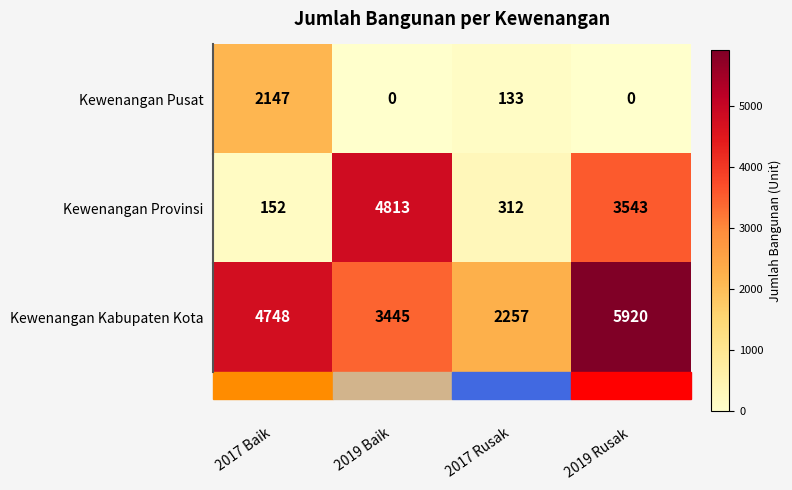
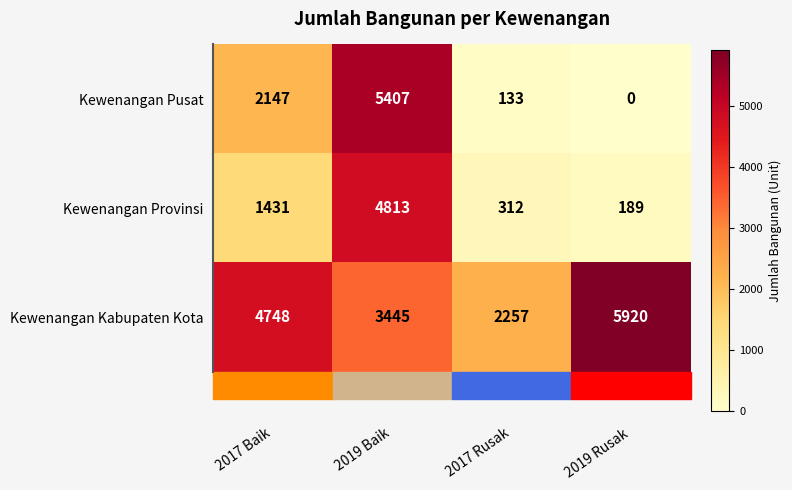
Kewenangan Pusat, 2019 Baik: 0 -> 5407
Kewenangan Provinsi, 2017 Baik: 152 -> 1431
Kewenangan Provinsi, 2019 Rusak: 3543 -> 189
